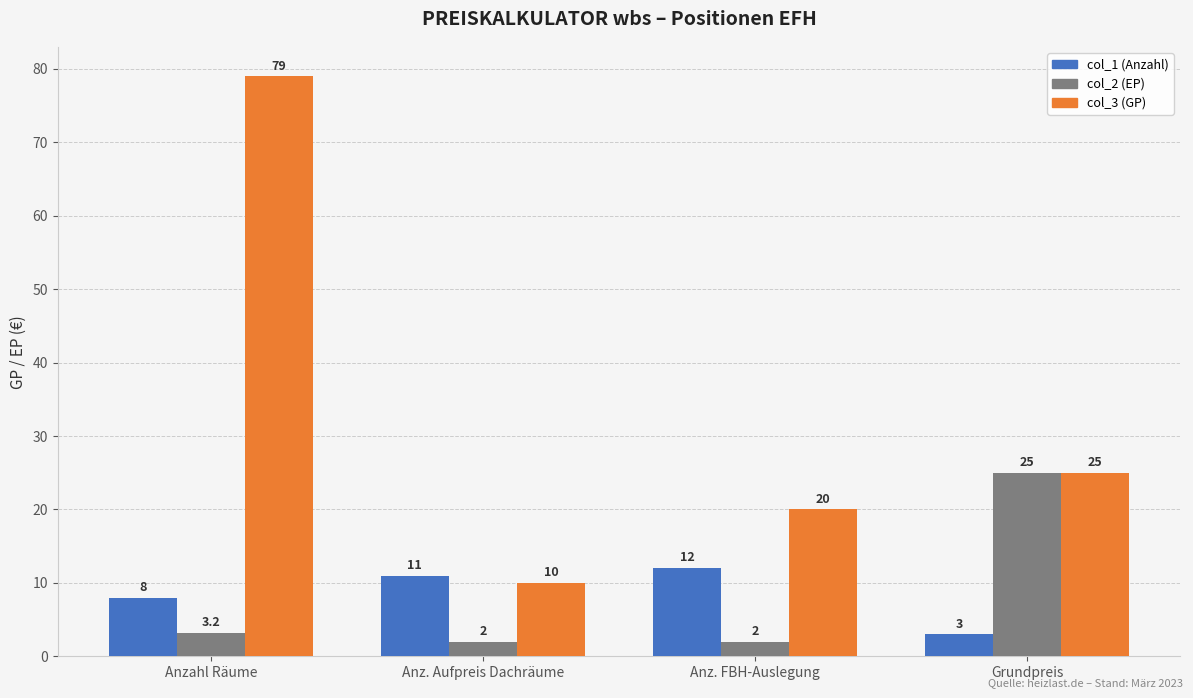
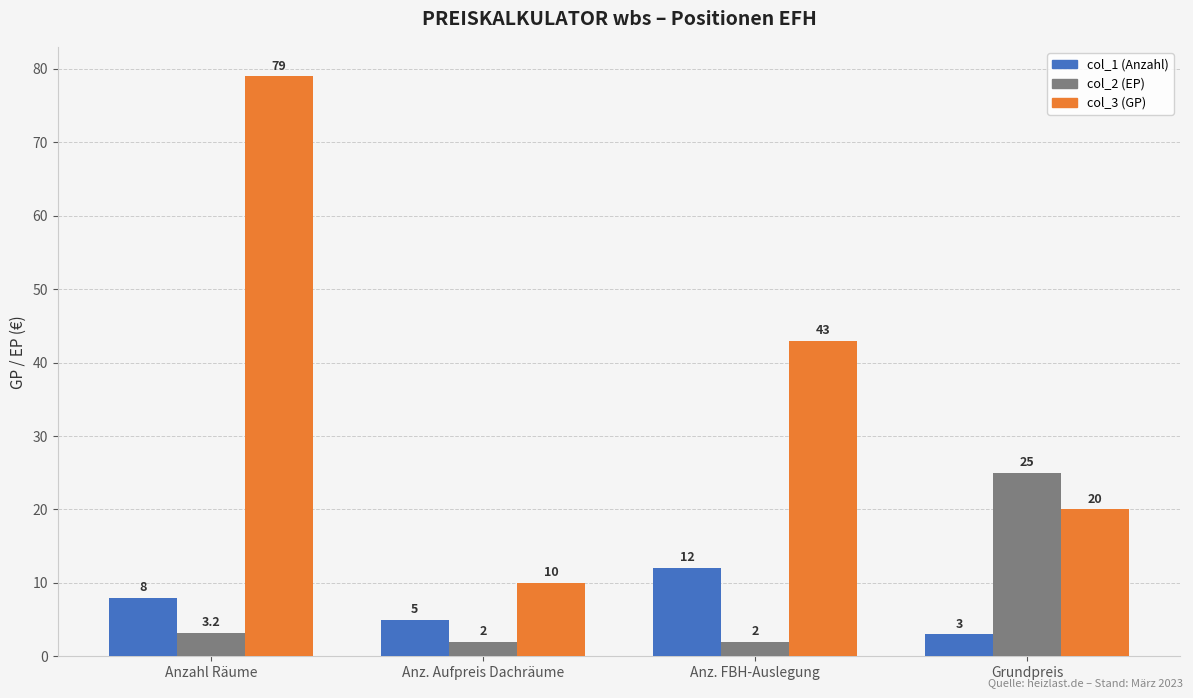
col_1 (Anzahl), Anz. Aufpreis Dachräume: 11 -> 5
col_3 (GP), Anz. FBH-Auslegung: 20 -> 43
col_3 (GP), Grundpreis: 25 -> 20
